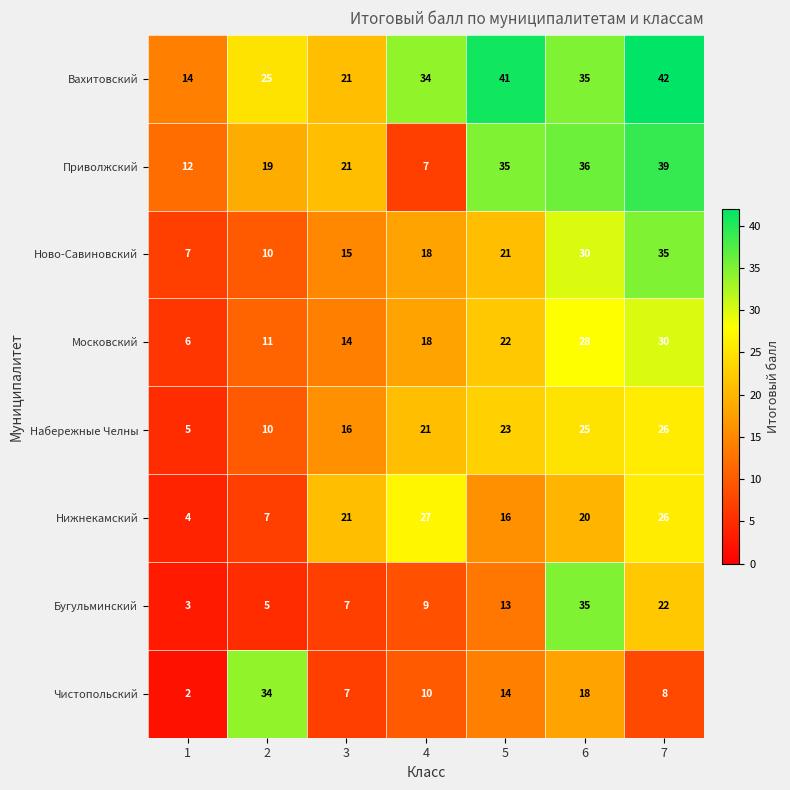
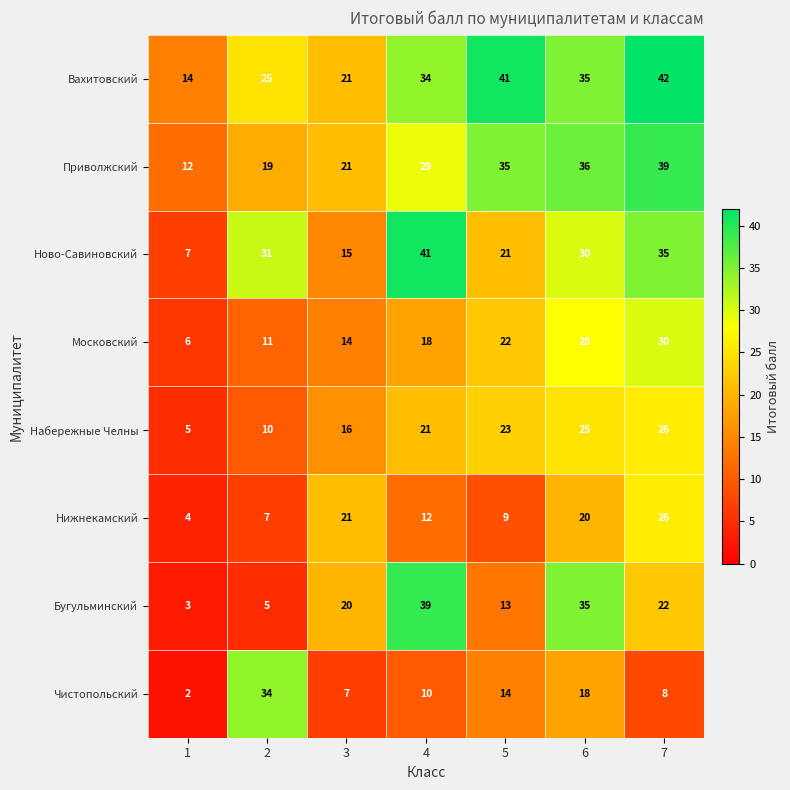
Приволжский, 4: 7 -> 29
Ново-Савиновский, 2: 10 -> 31
Ново-Савиновский, 4: 18 -> 41
Нижнекамский, 4: 27 -> 12
Нижнекамский, 5: 16 -> 9
Бугульминский, 3: 7 -> 20
Бугульминский, 4: 9 -> 39
